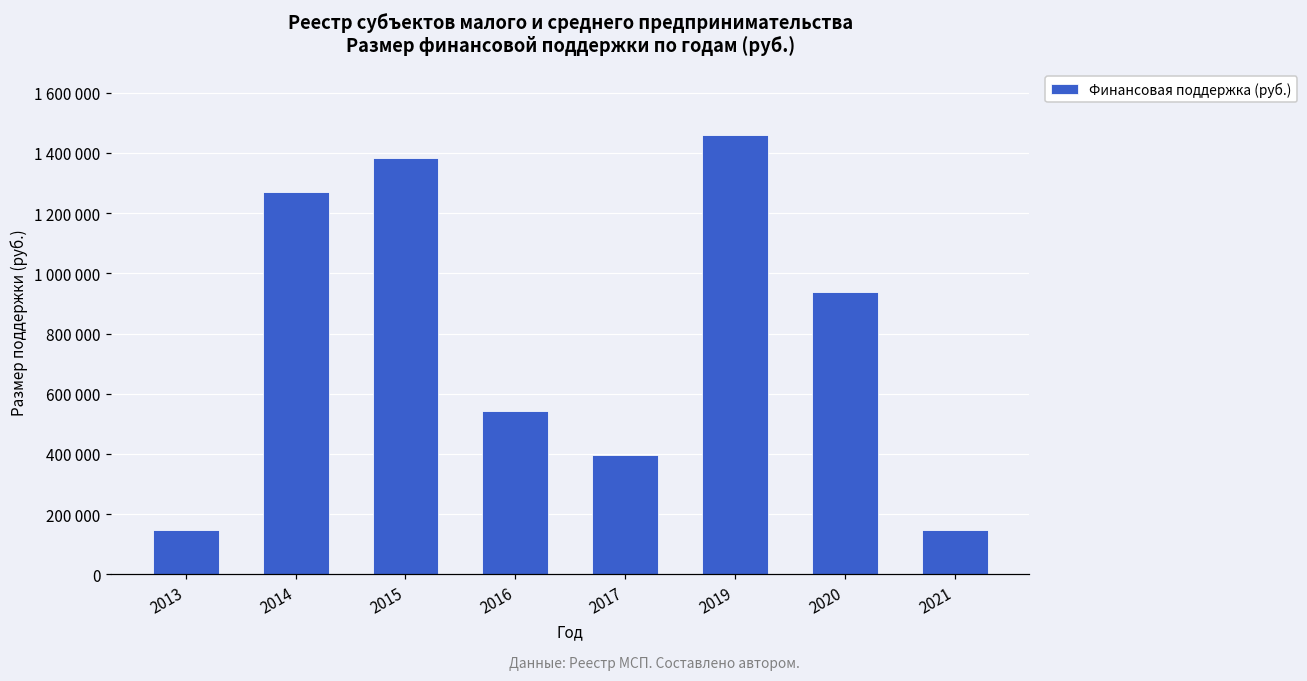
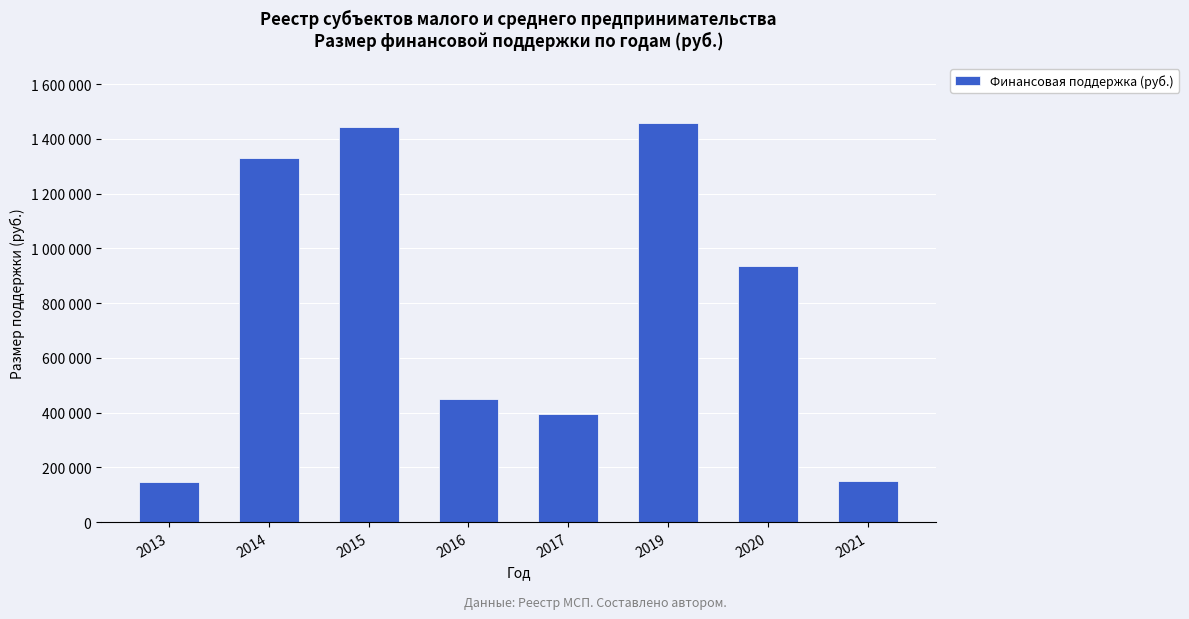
2014: 1270000 -> 1330000
2015: 1380000 -> 1440000
2016: 540000 -> 450000
